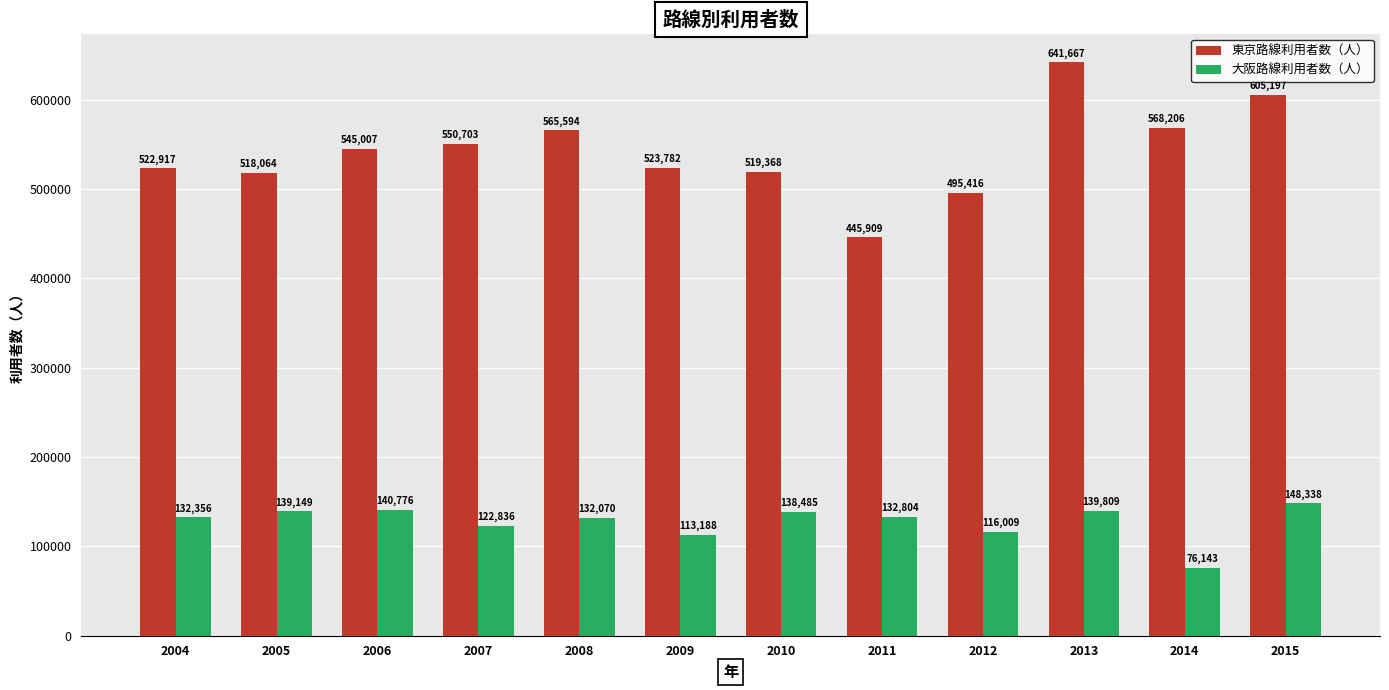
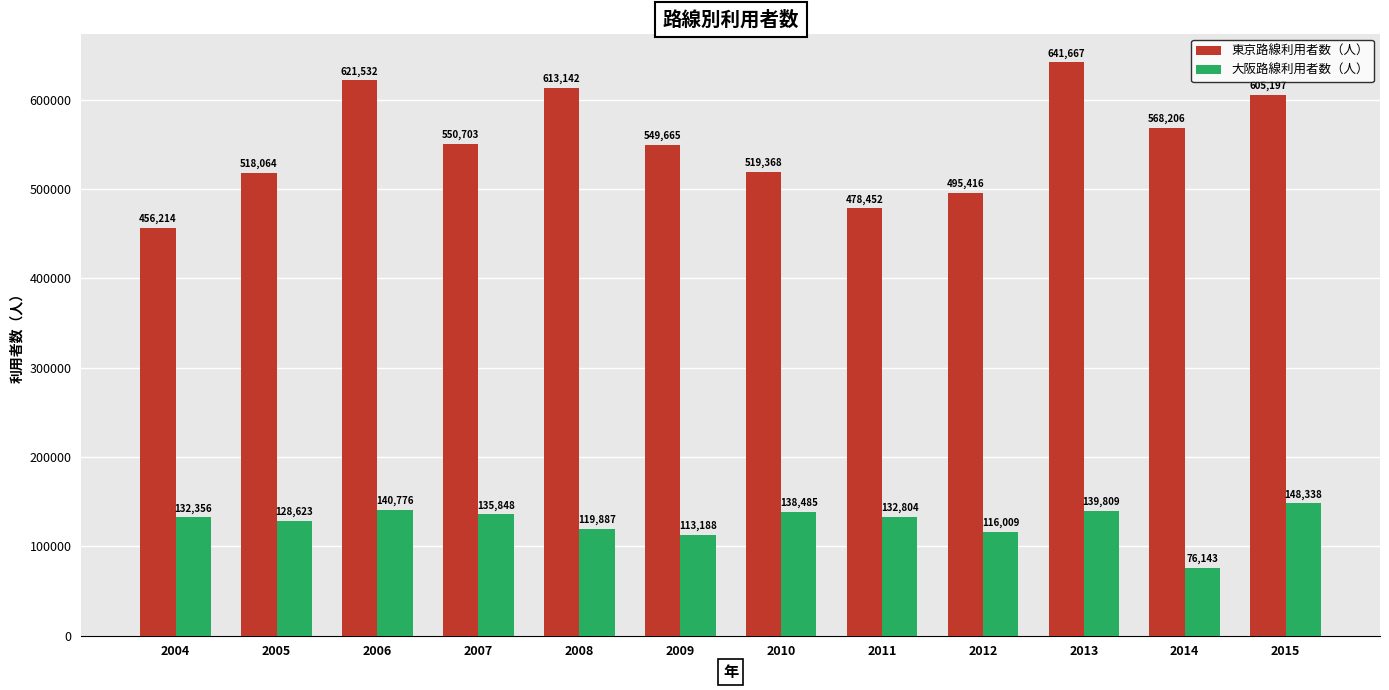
東京路線利用者数（人）, 2004: 522,917 -> 456,214
大阪路線利用者数（人）, 2005: 139,149 -> 128,623
東京路線利用者数（人）, 2006: 545,007 -> 621,532
大阪路線利用者数（人）, 2007: 122,836 -> 135,848
東京路線利用者数（人）, 2008: 565,594 -> 613,142
大阪路線利用者数（人）, 2008: 132,070 -> 119,887
東京路線利用者数（人）, 2009: 523,782 -> 549,665
東京路線利用者数（人）, 2011: 445,909 -> 478,452
